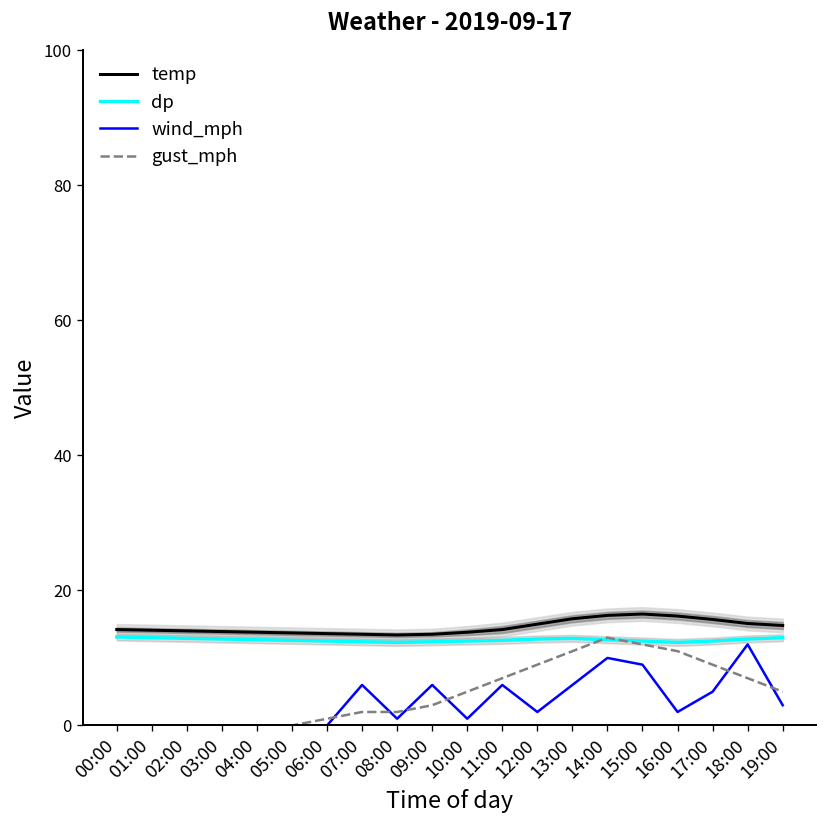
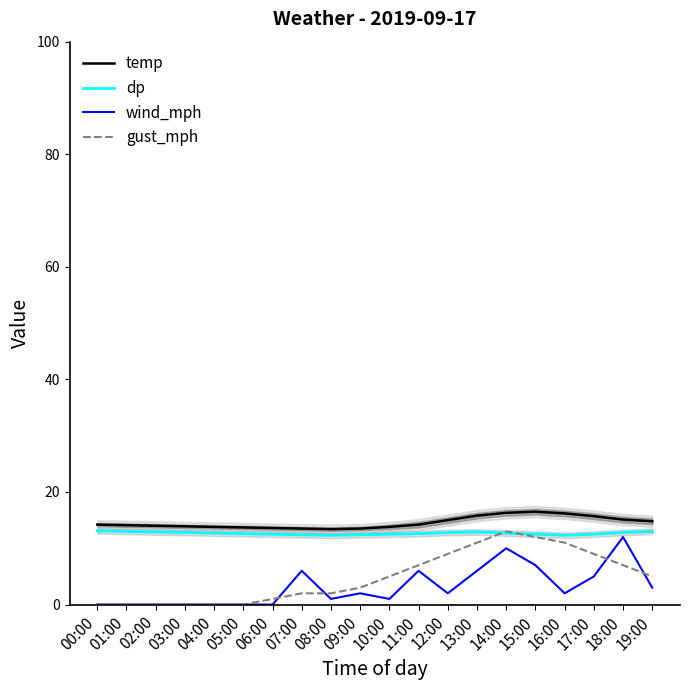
wind_mph, 09:00: 6 -> 2
wind_mph, 15:00: 9 -> 7
